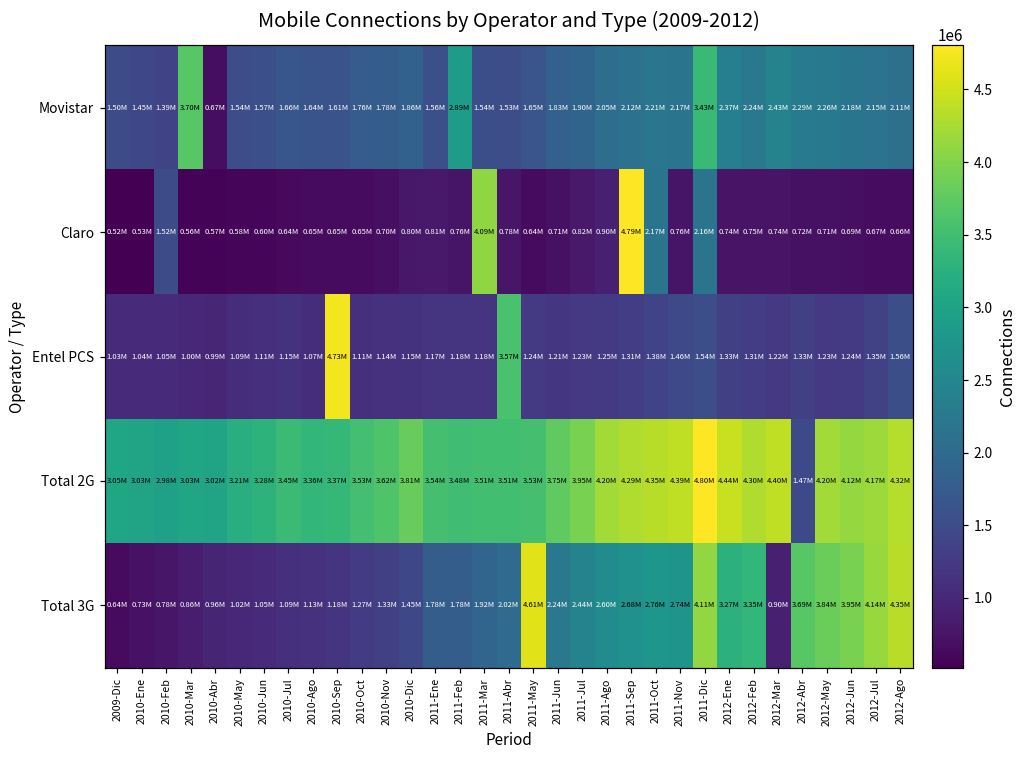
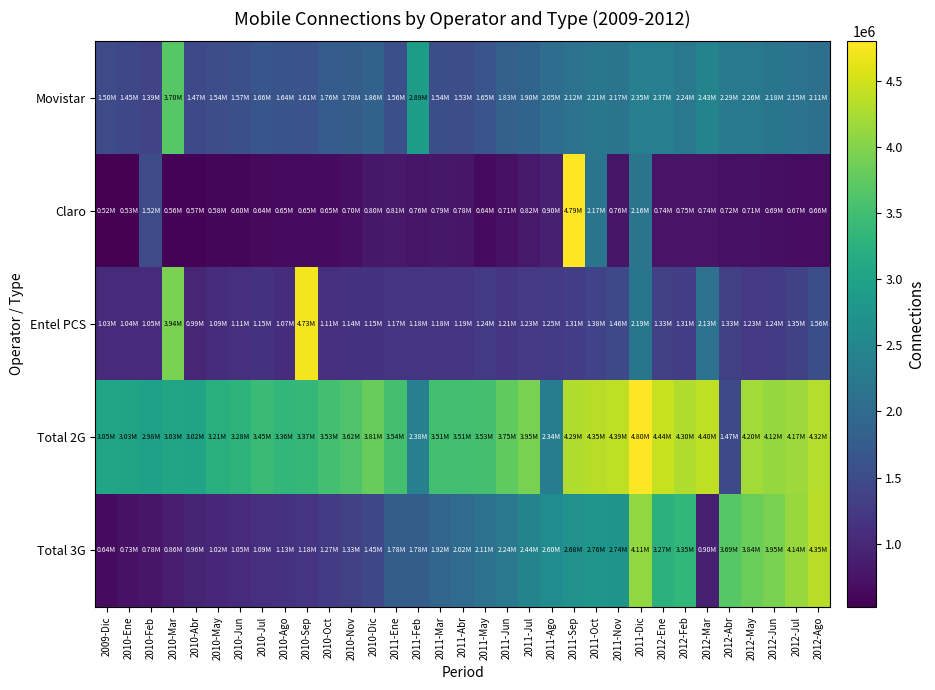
Movistar, 2010-Abr: 0.67M -> 1.47M
Movistar, 2011-Dic: 3.43M -> 2.35M
Claro, 2011-Mar: 4.09M -> 0.79M
Entel PCS, 2010-Mar: 1.00M -> 3.94M
Entel PCS, 2011-Abr: 3.57M -> 1.19M
Entel PCS, 2011-Dic: 1.54M -> 2.19M
Entel PCS, 2012-Mar: 1.22M -> 2.13M
Total 2G, 2011-Feb: 3.48M -> 2.38M
Total 2G, 2011-Ago: 4.20M -> 2.34M
Total 3G, 2011-May: 4.61M -> 2.11M
